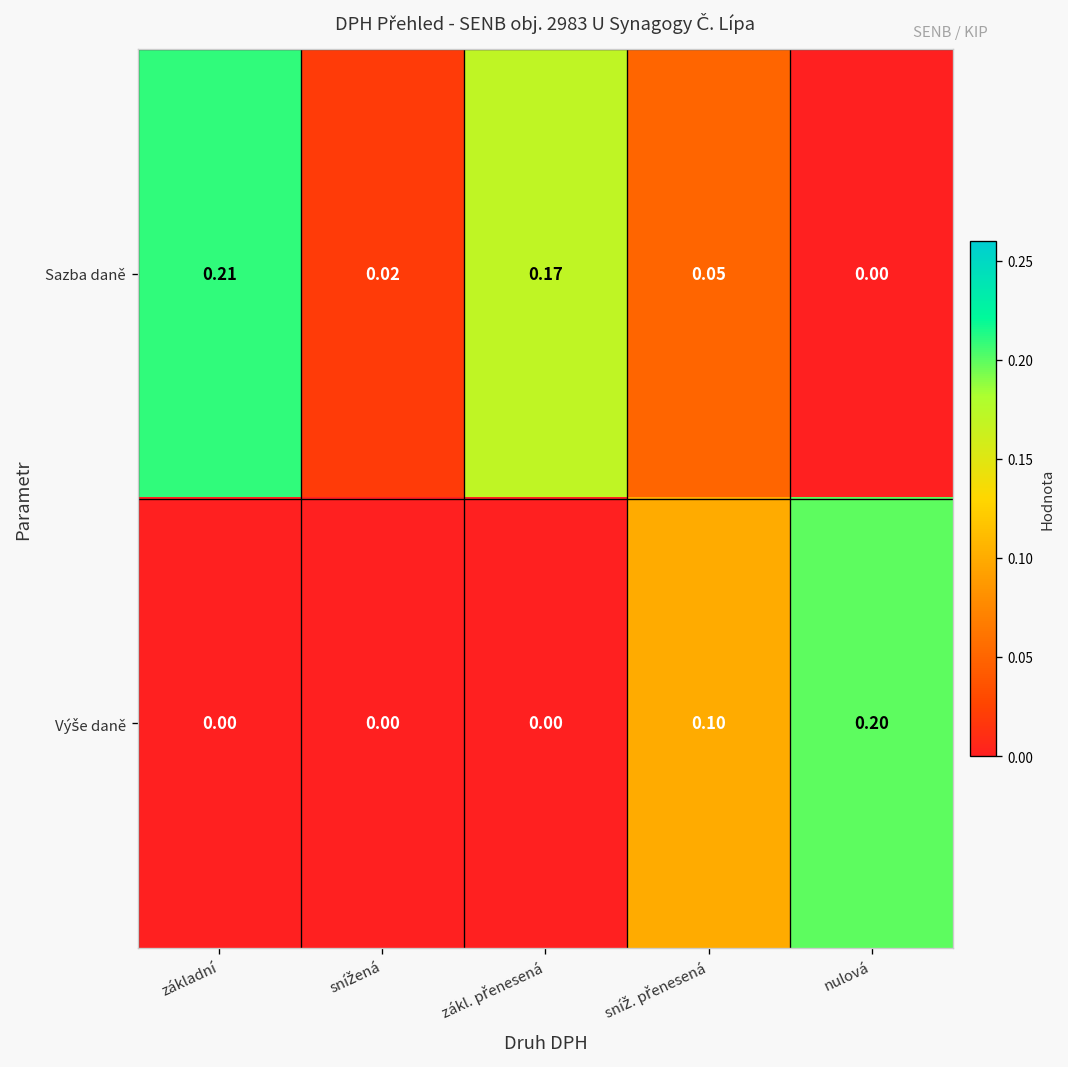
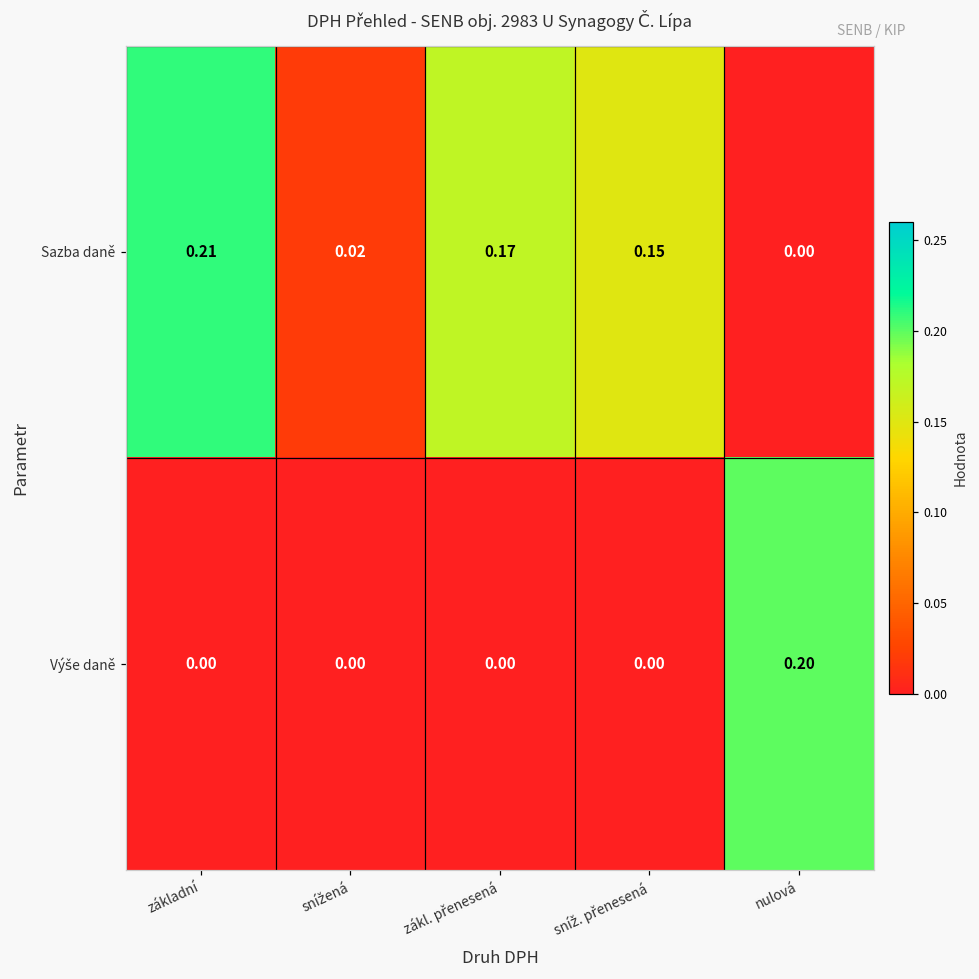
Sazba daně, sníž. přenesená: 0.05 -> 0.15
Výše daně, sníž. přenesená: 0.10 -> 0.00
